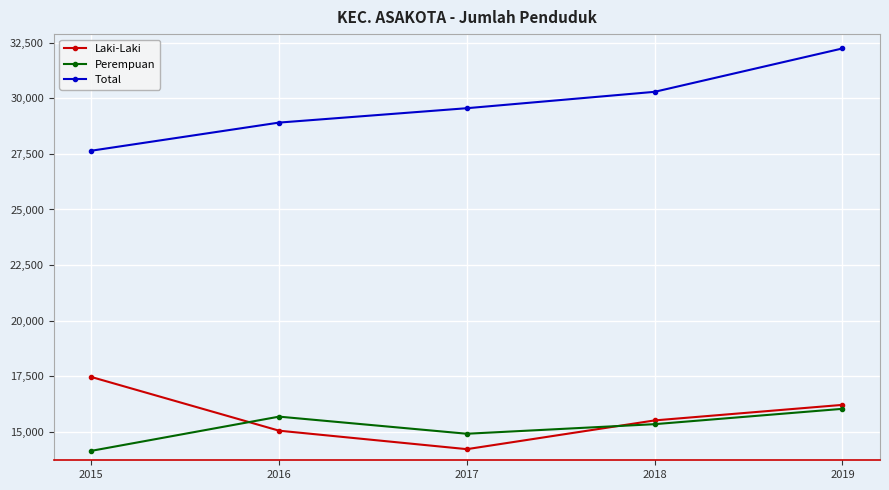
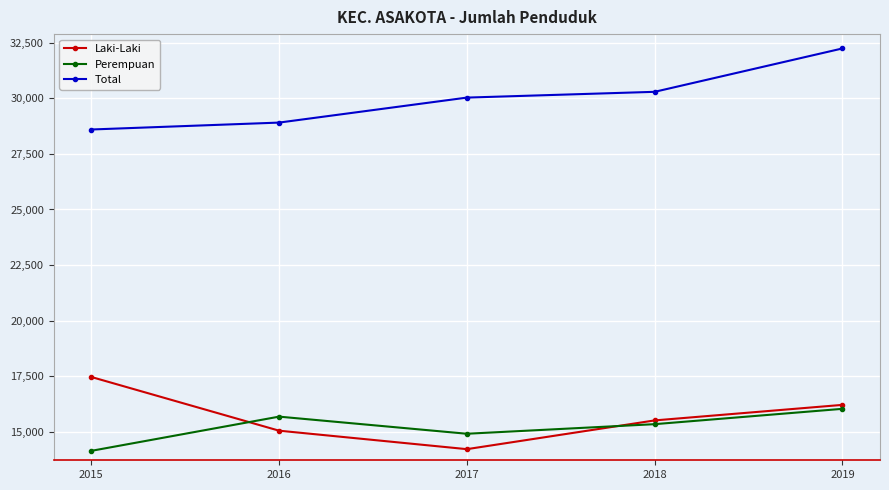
Total, 2015: 27,600 -> 28,600
Total, 2017: 29,600 -> 30,000
